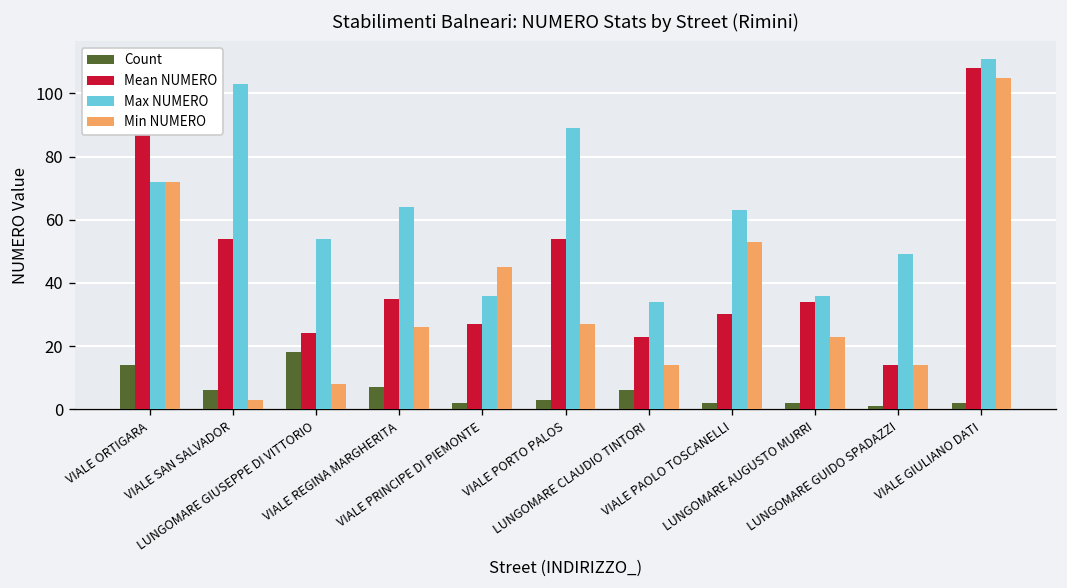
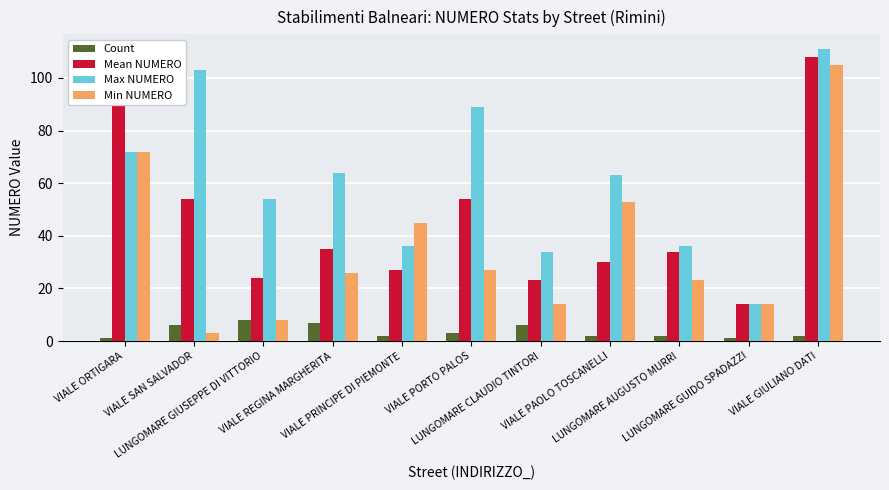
Count, VIALE ORTIGARA: 14 -> 1
Count, LUNGOMARE GIUSEPPE DI VITTORIO: 18 -> 8
Max NUMERO, LUNGOMARE GUIDO SPADAZZI: 49 -> 14
